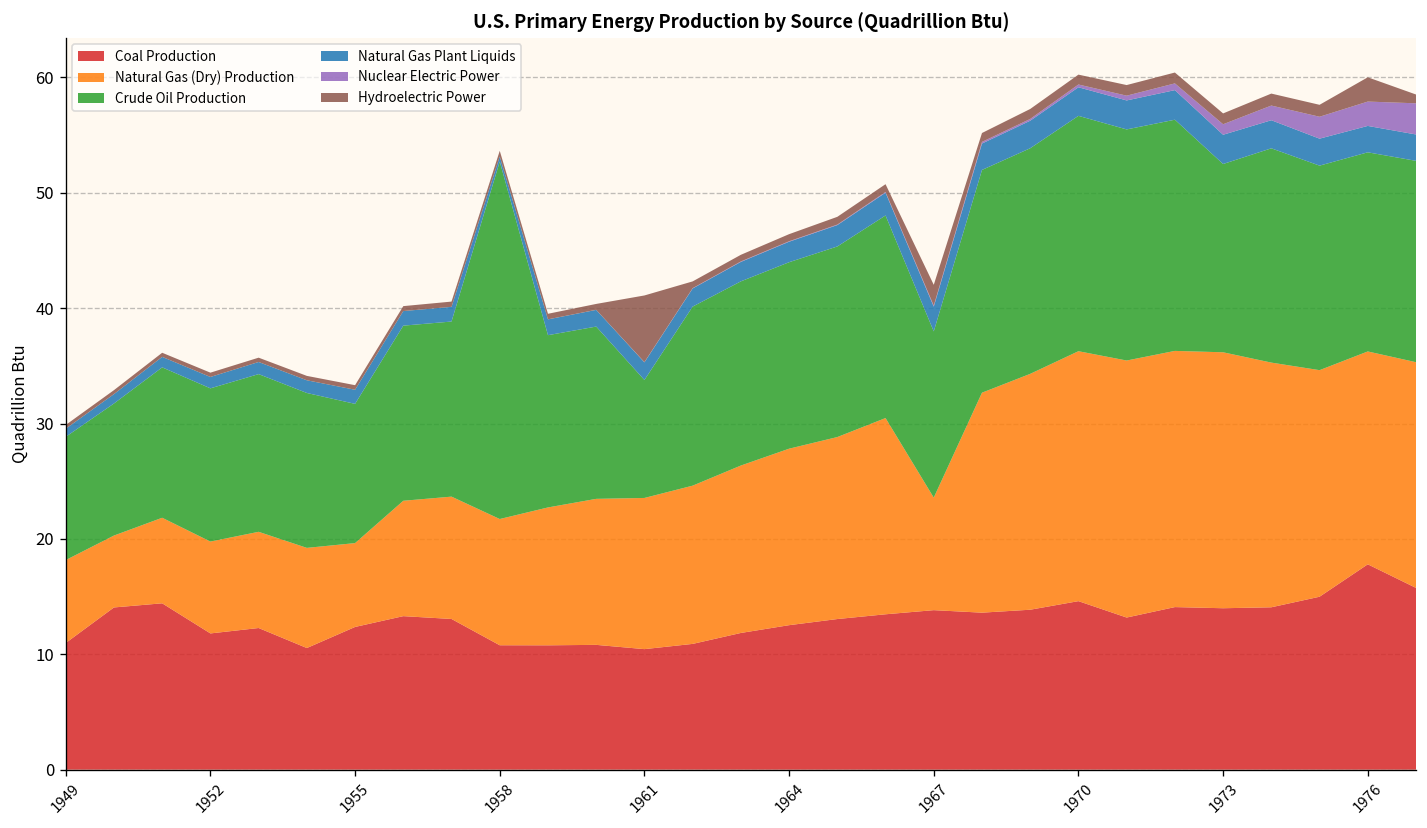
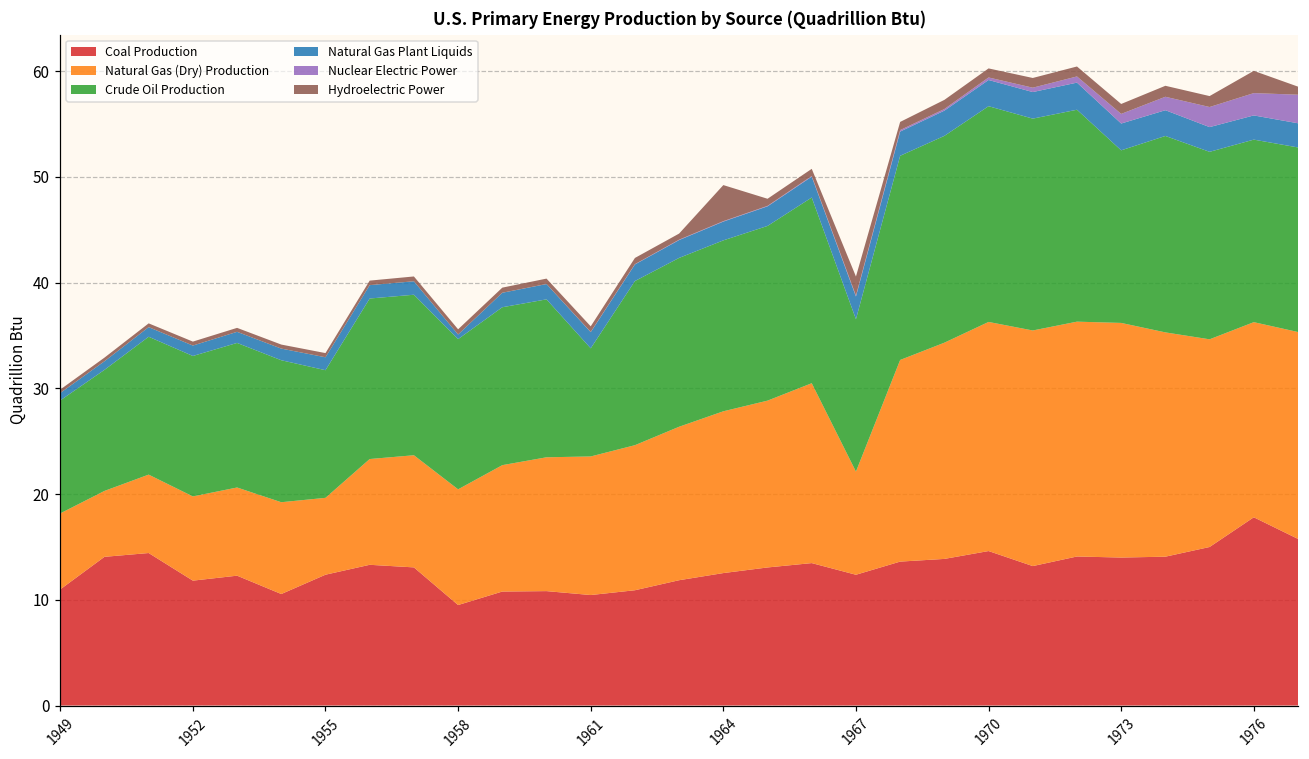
Coal Production, 1958: 11 -> 10
Crude Oil Production, 1958: 31 -> 14
Hydroelectric Power, 1961: 6 -> 1
Hydroelectric Power, 1964: 1 -> 3
Coal Production, 1967: 14 -> 12
